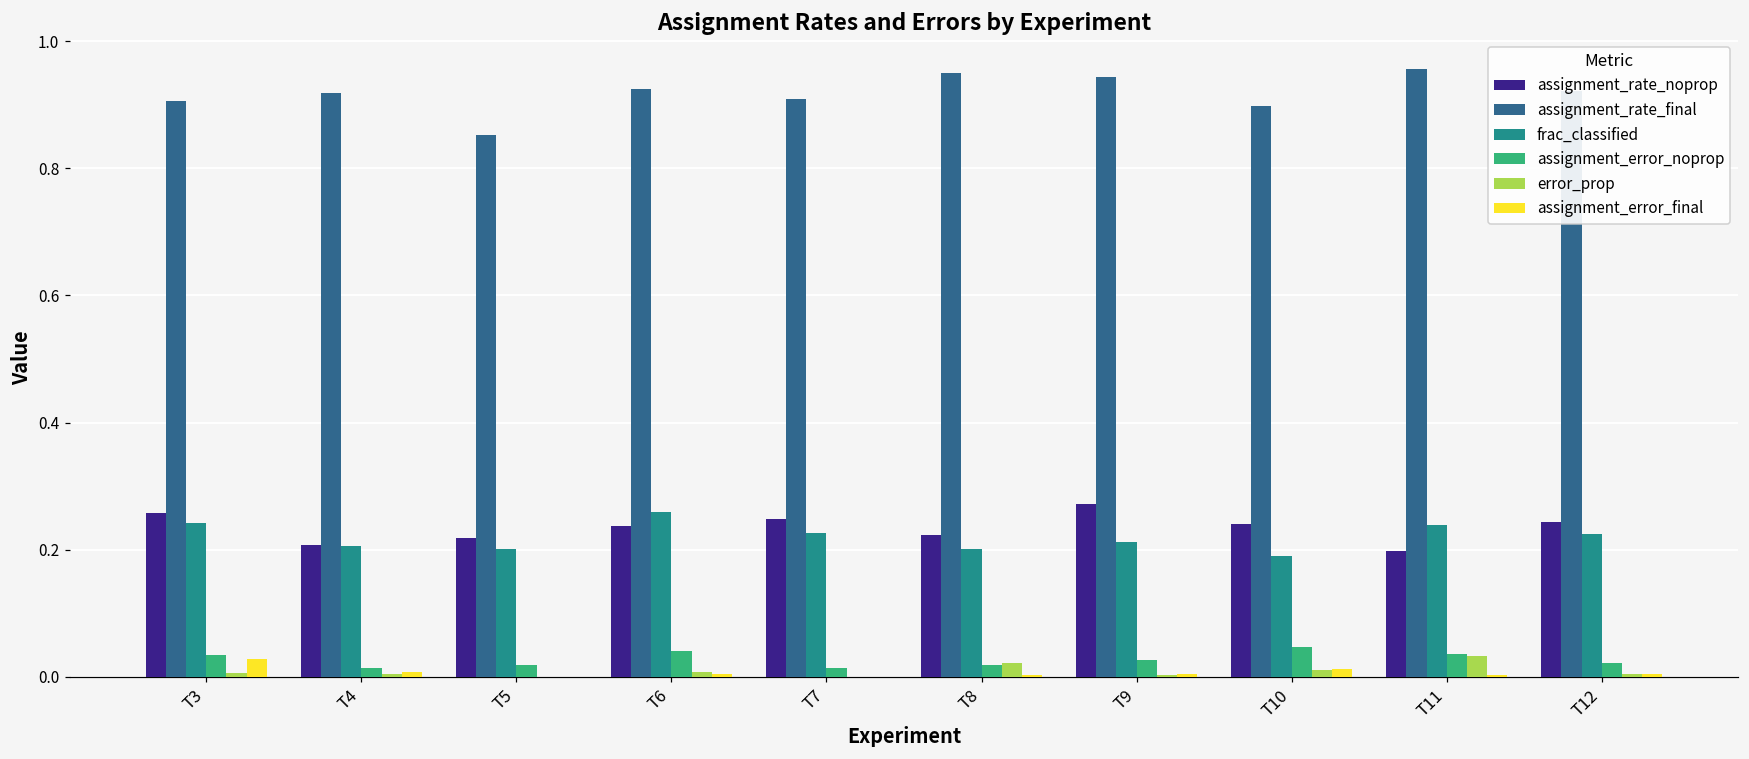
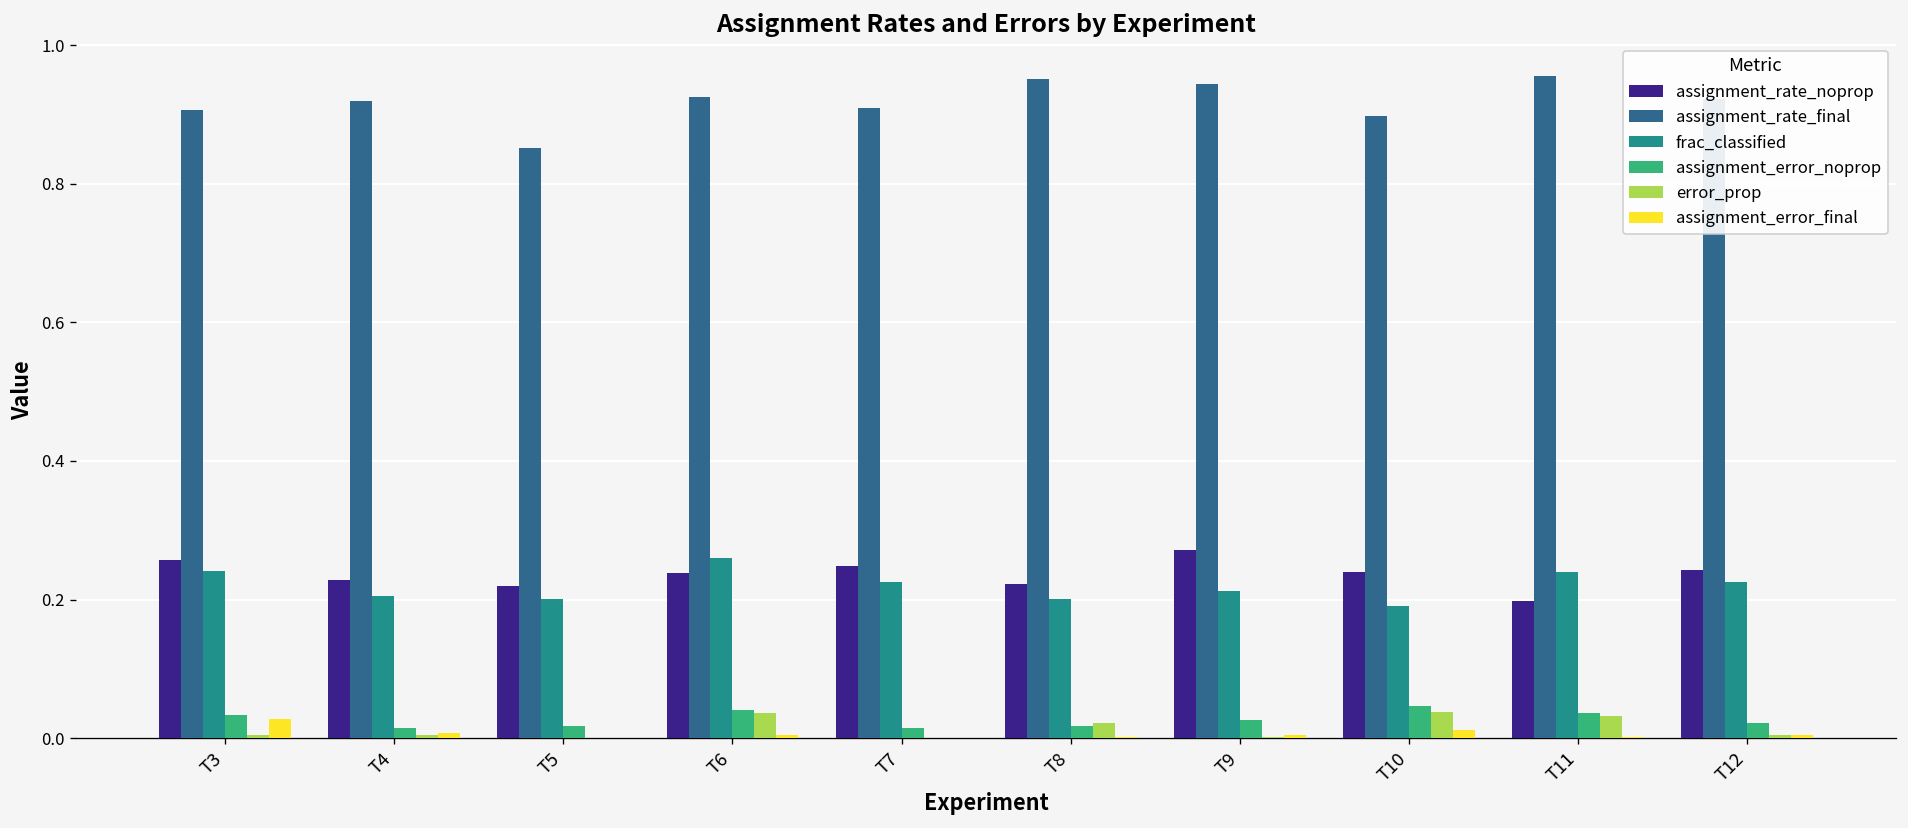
assignment_rate_noprop, T4: 0.21 -> 0.23
error_prop, T6: 0.01 -> 0.04
error_prop, T10: 0.01 -> 0.04
